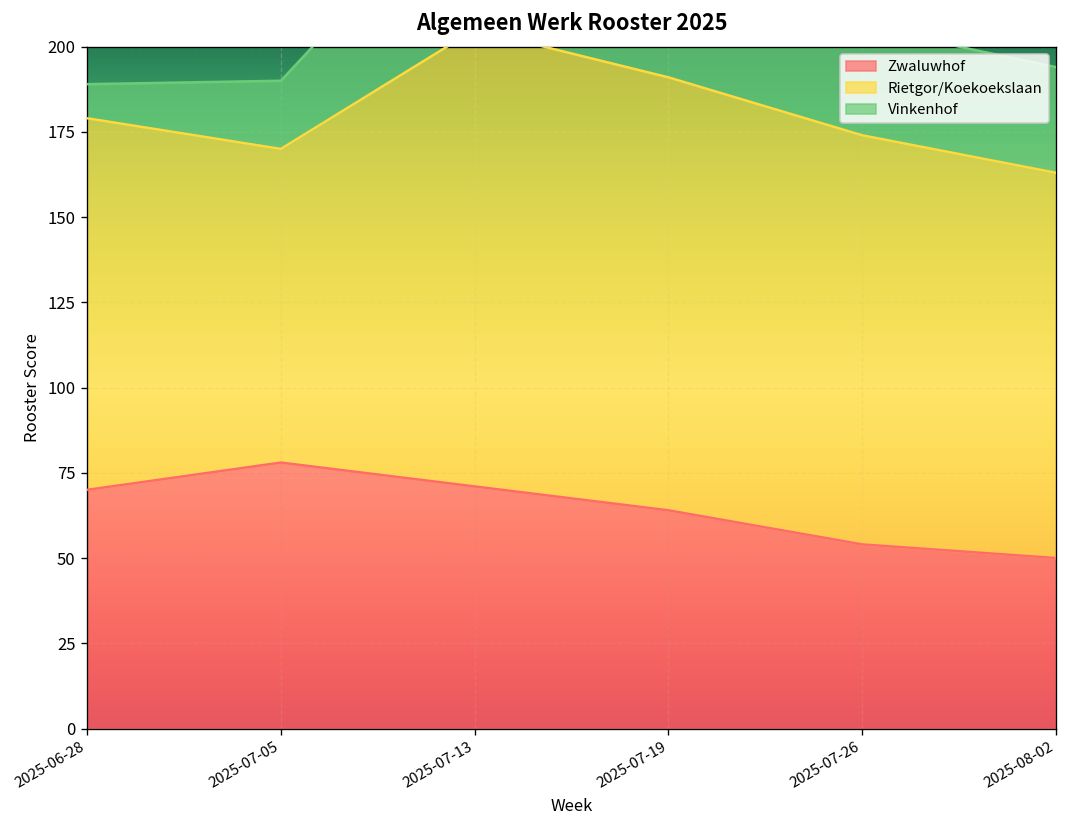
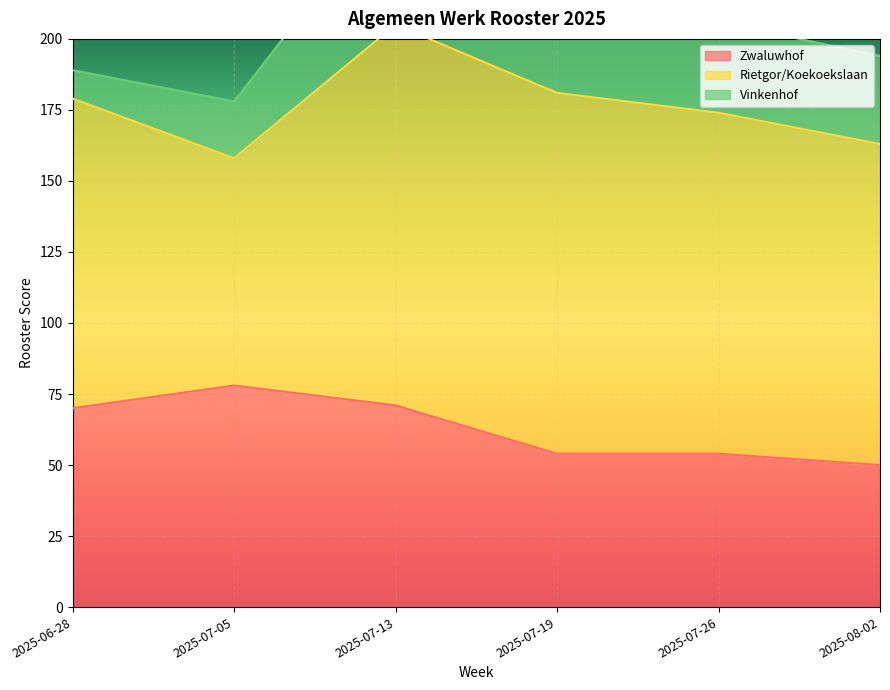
Rietgor/Koekoekslaan, 2025-07-05: 92 -> 80
Zwaluwhof, 2025-07-19: 64 -> 54
